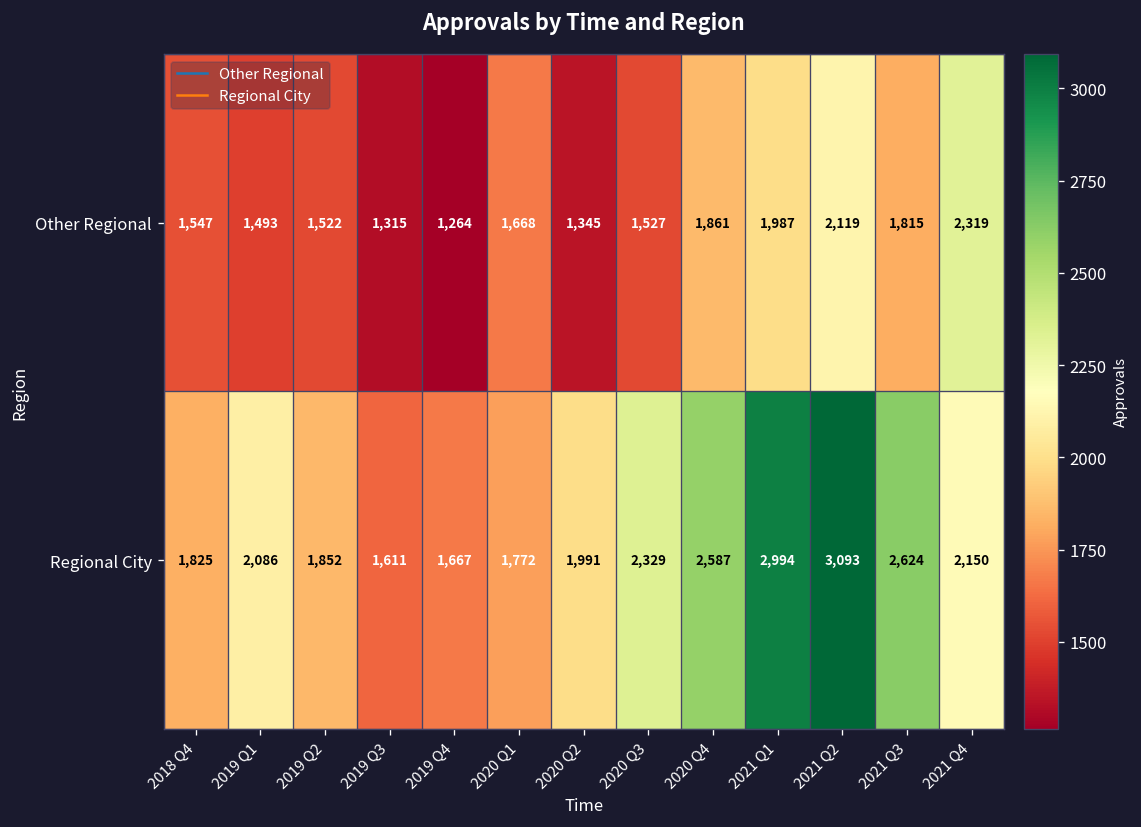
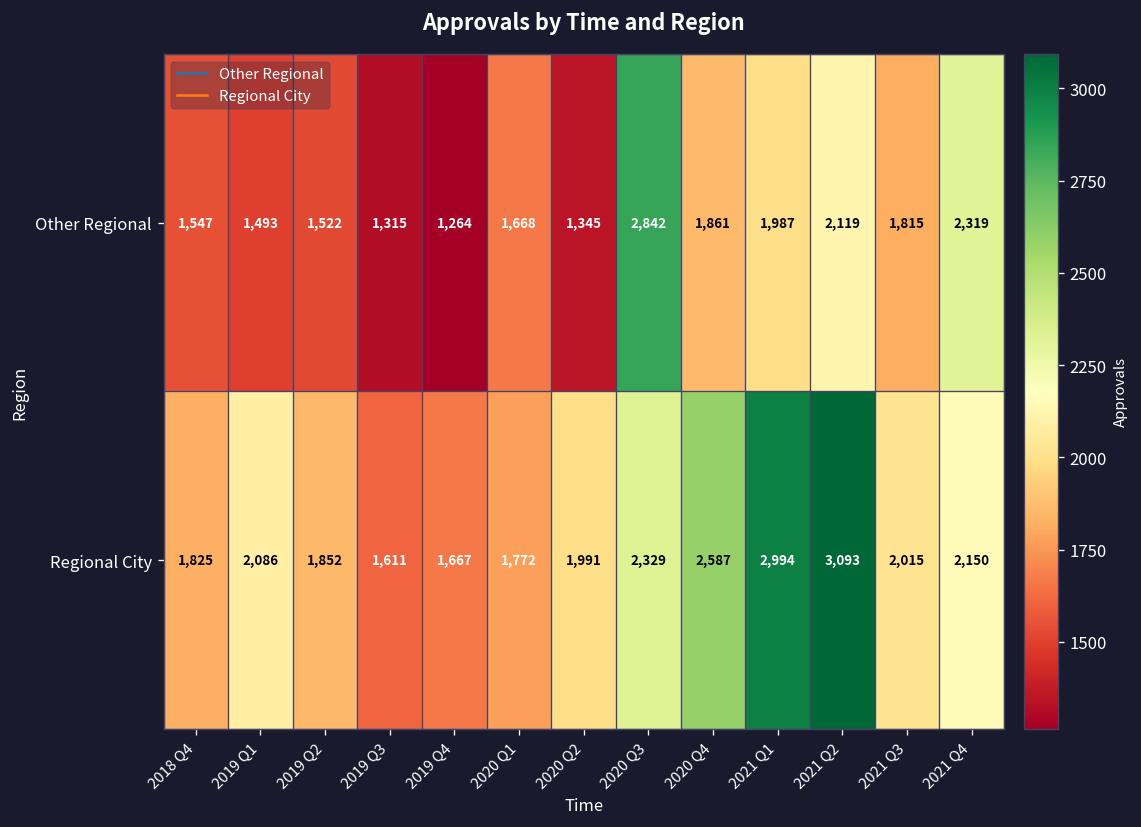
Other Regional, 2020 Q3: 1,527 -> 2,842
Regional City, 2021 Q3: 2,624 -> 2,015
